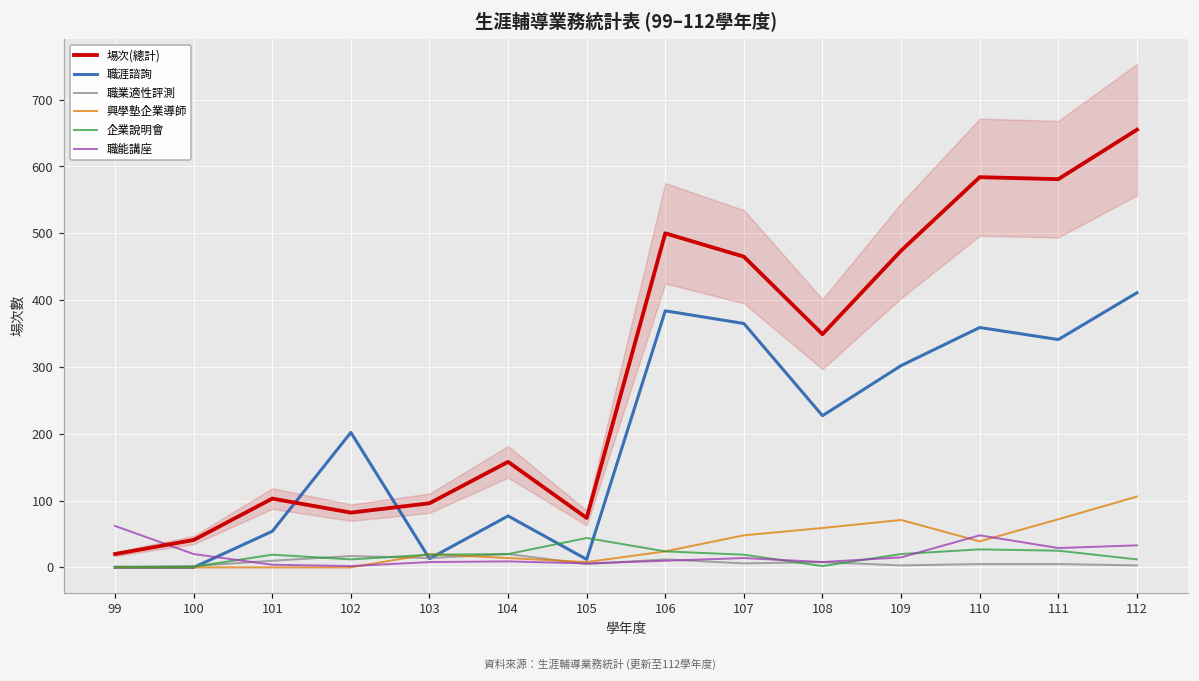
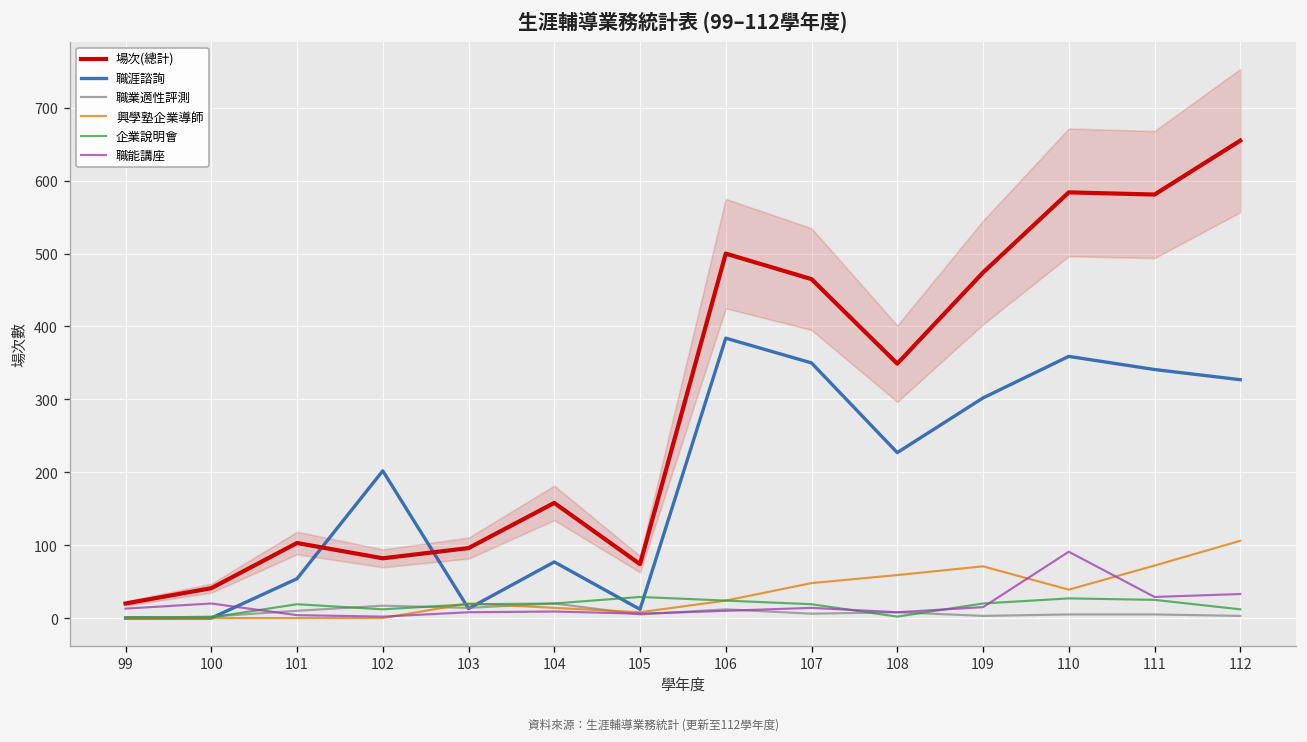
職能講座, 99: 60 -> 10
企業說明會, 105: 40 -> 30
職涯諮詢, 107: 370 -> 350
職能講座, 110: 50 -> 90
職涯諮詢, 112: 410 -> 330
